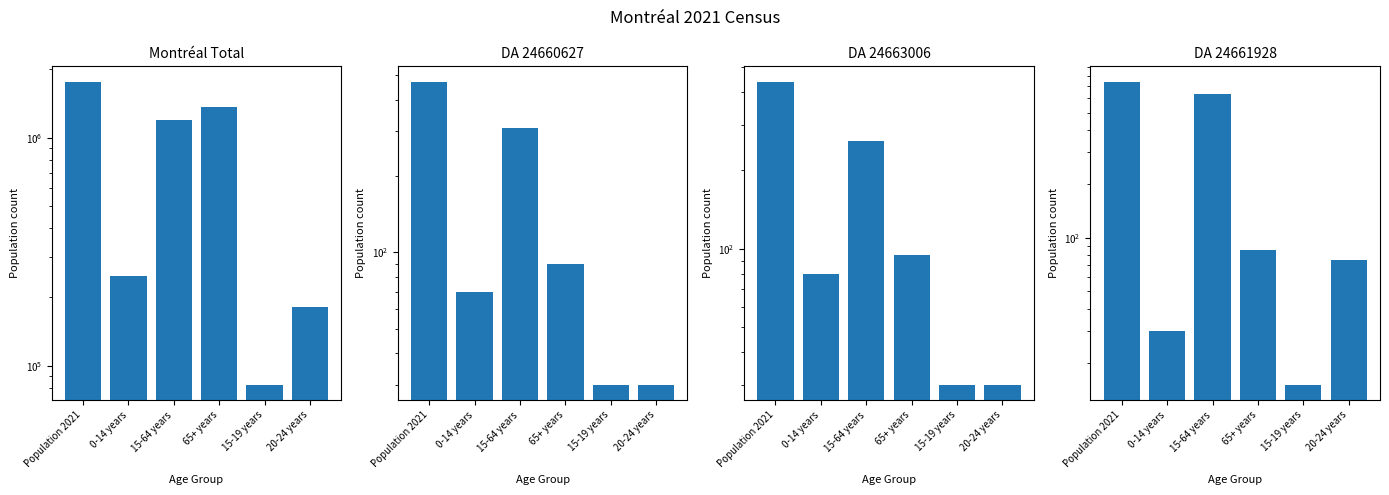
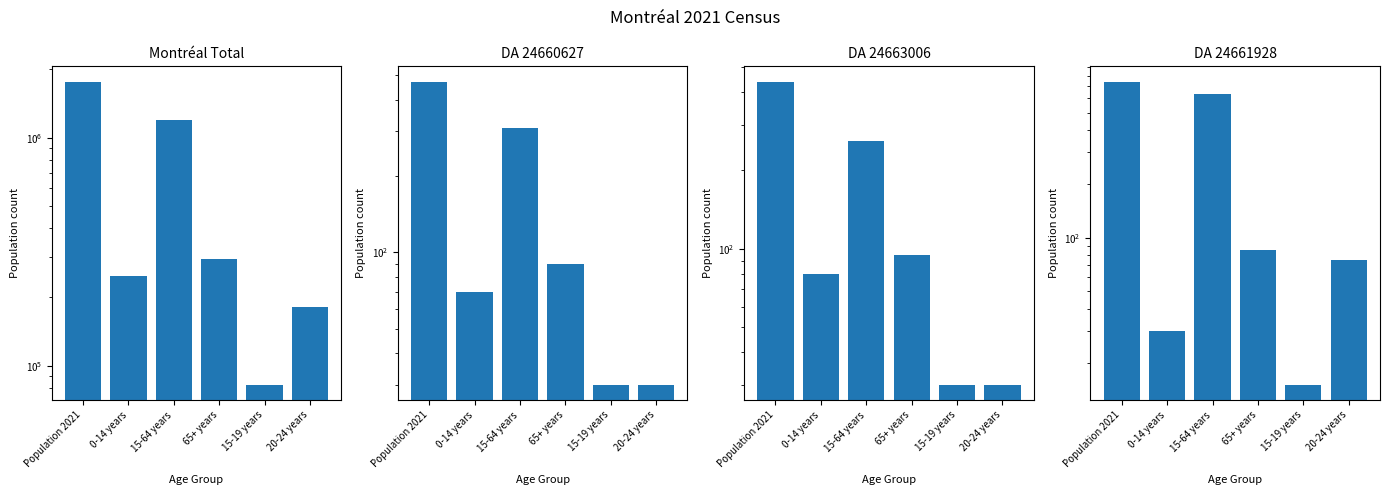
Montréal Total, 65+ years: 1400000 -> 300000
